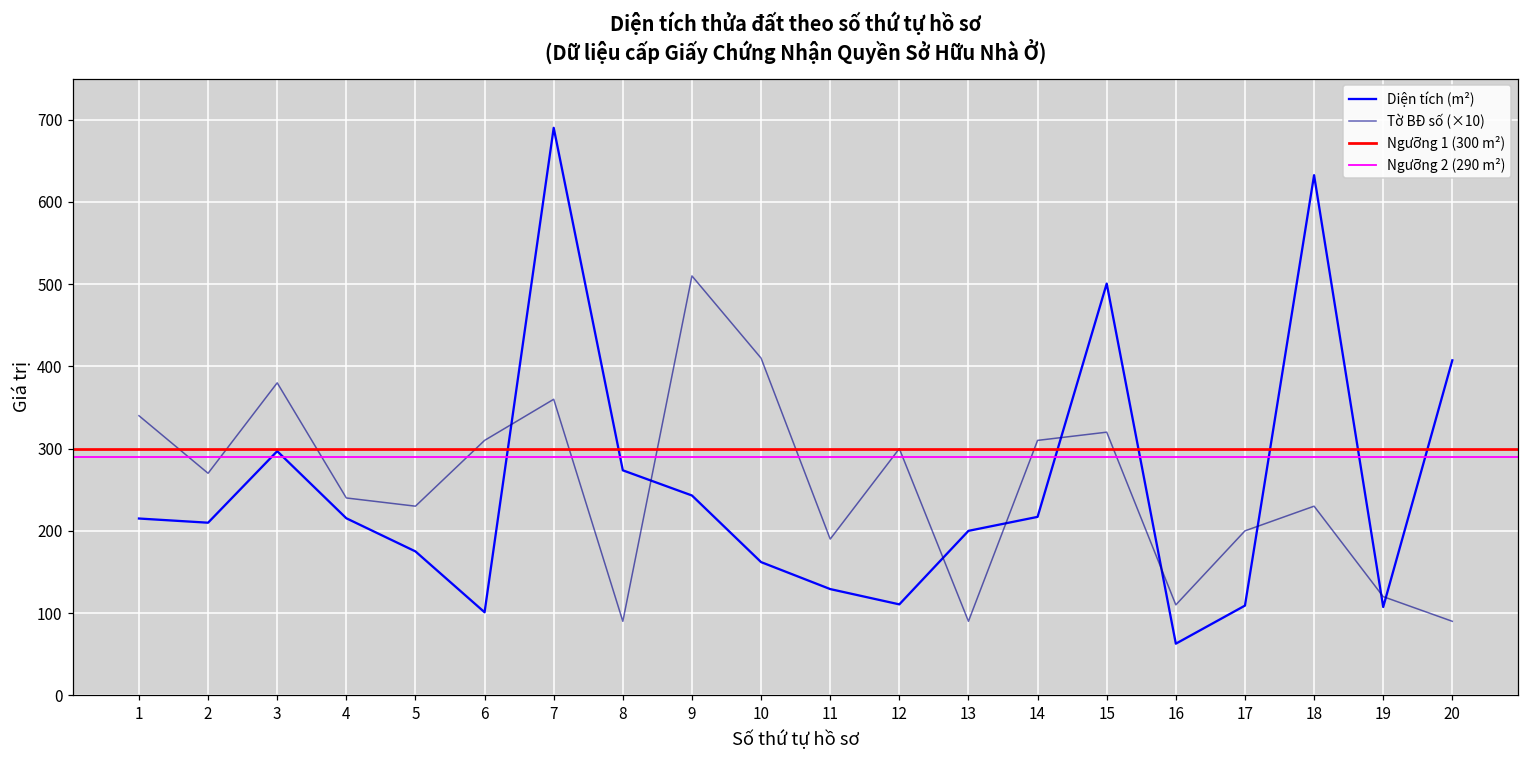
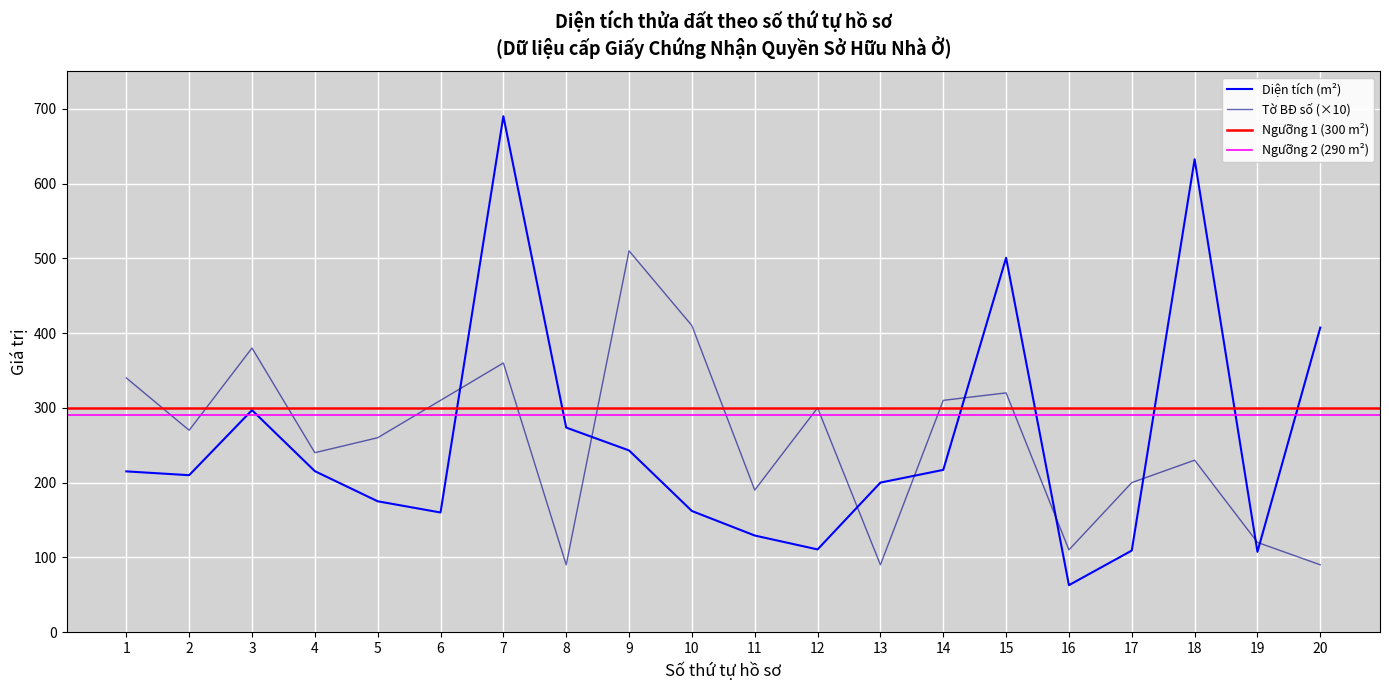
Tờ BĐ số (×10), 5: 230 -> 260
Diện tích (m²), 6: 100 -> 160
